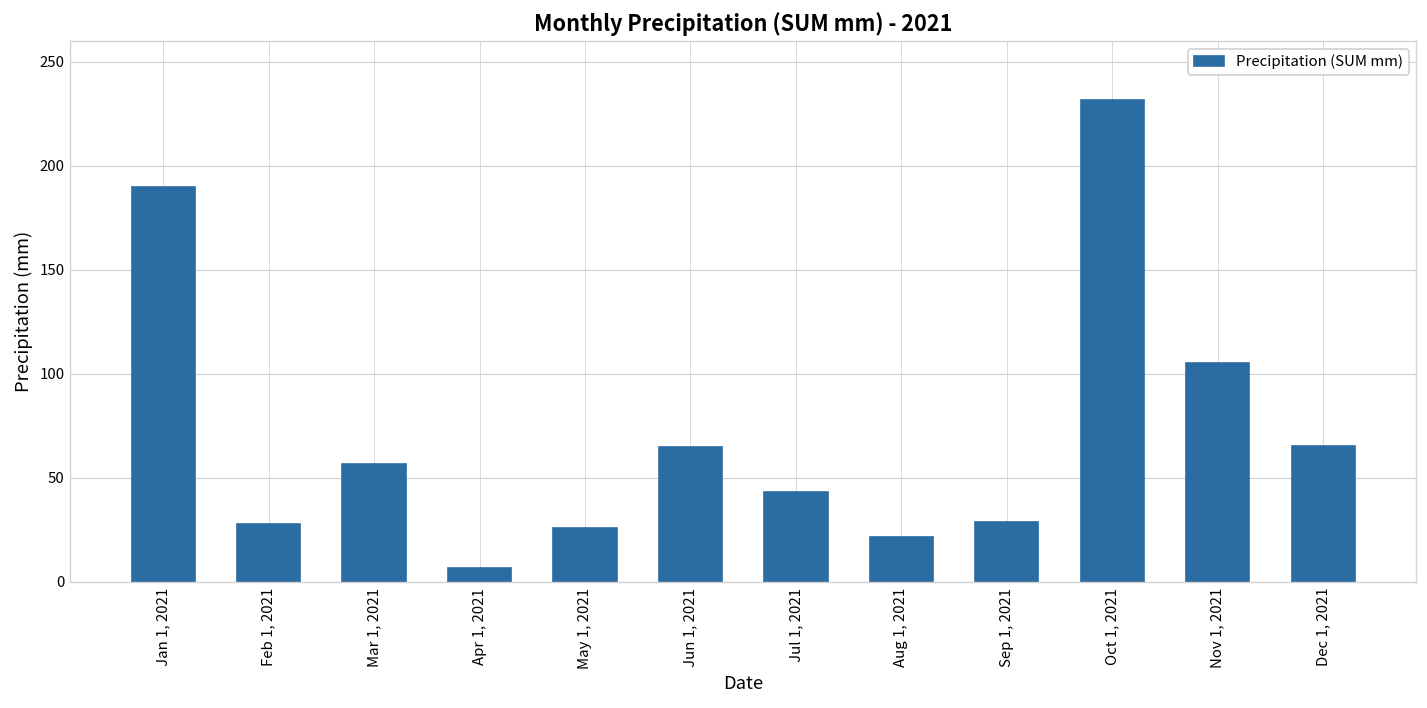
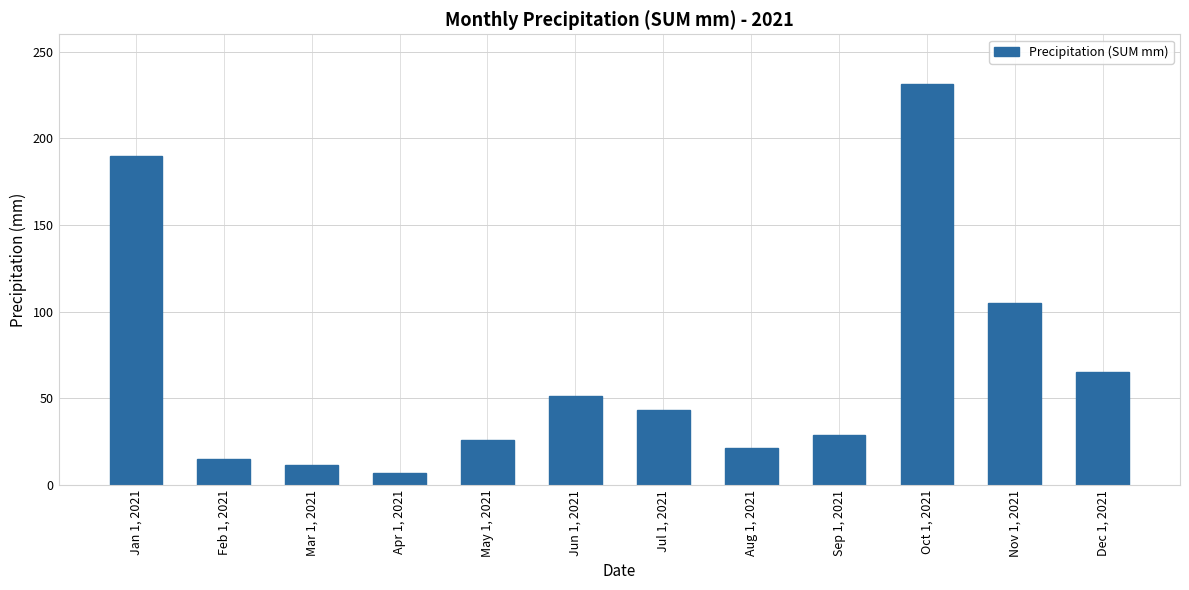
Feb 1, 2021: 28 -> 15
Mar 1, 2021: 57 -> 12
Jun 1, 2021: 65 -> 51
